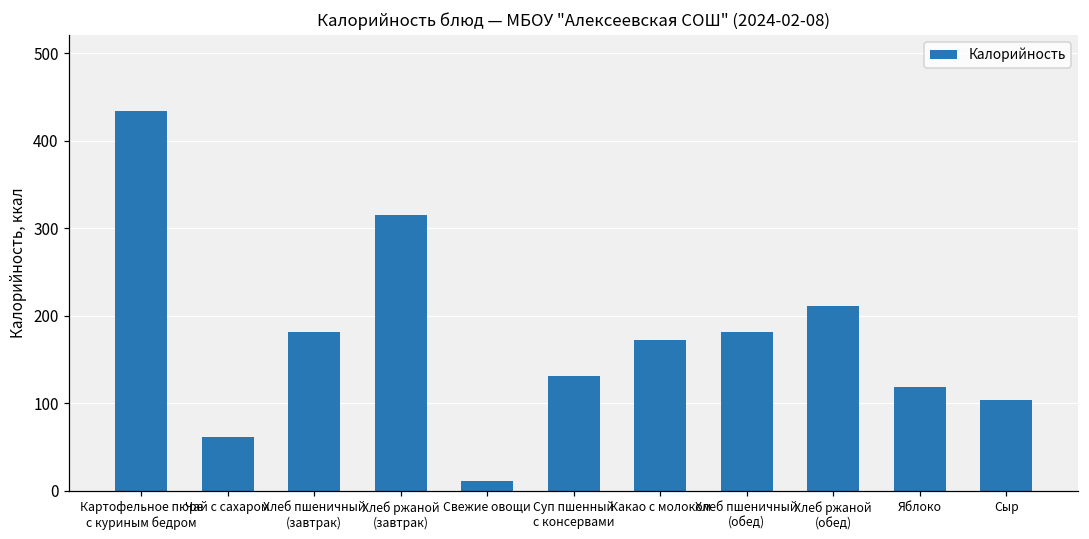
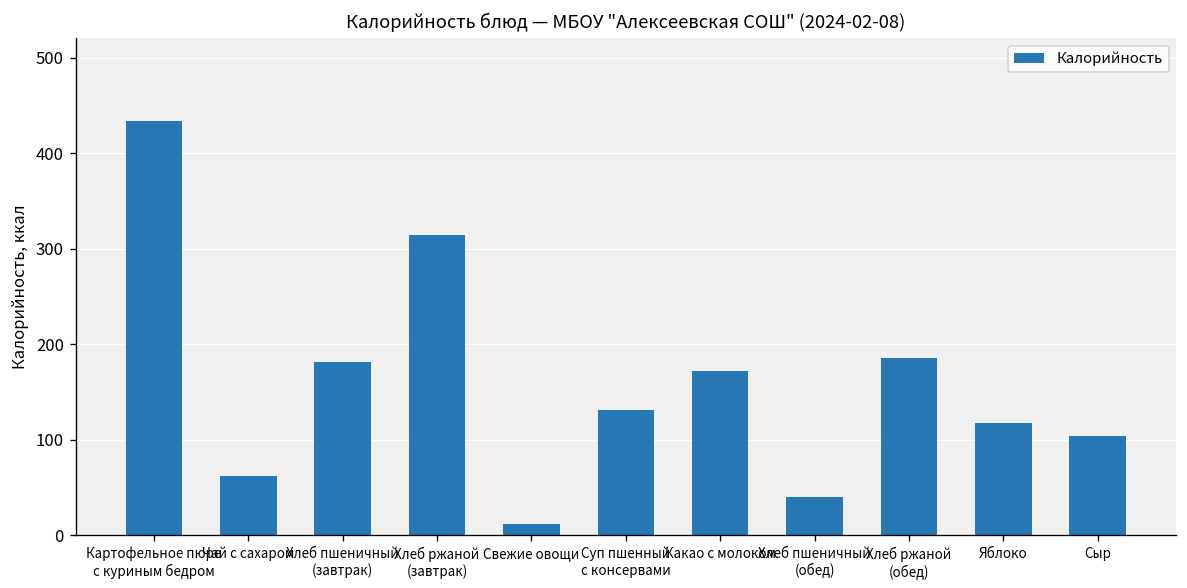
Хлеб пшеничный (обед): 180 -> 40
Хлеб ржаной (обед): 210 -> 190
